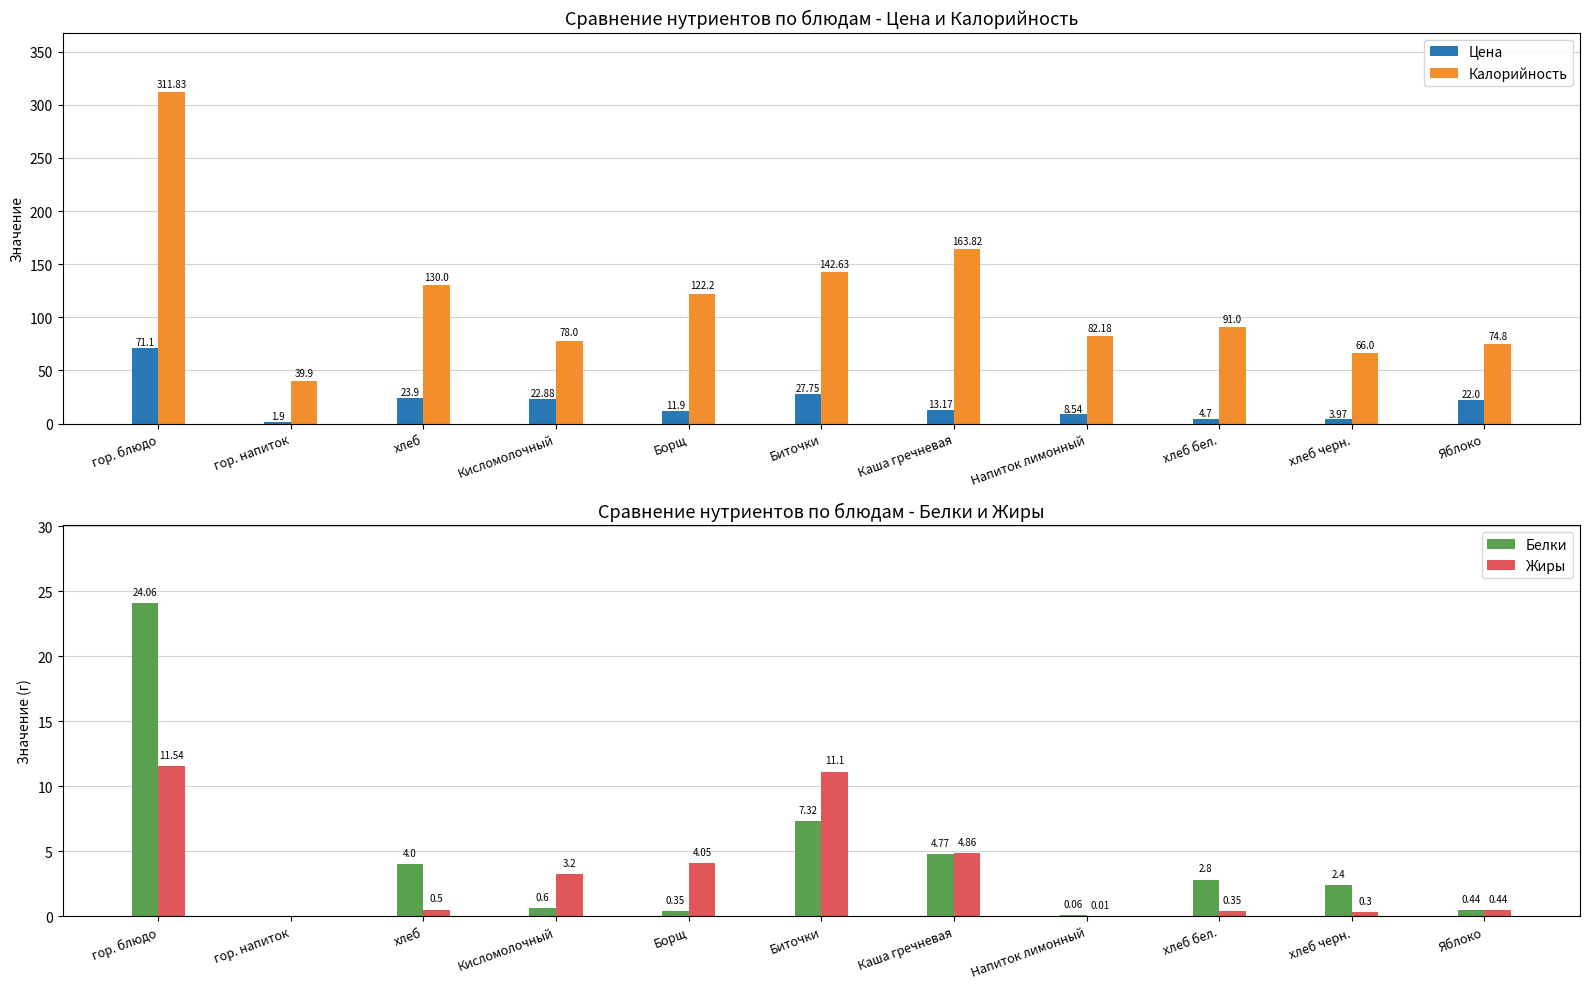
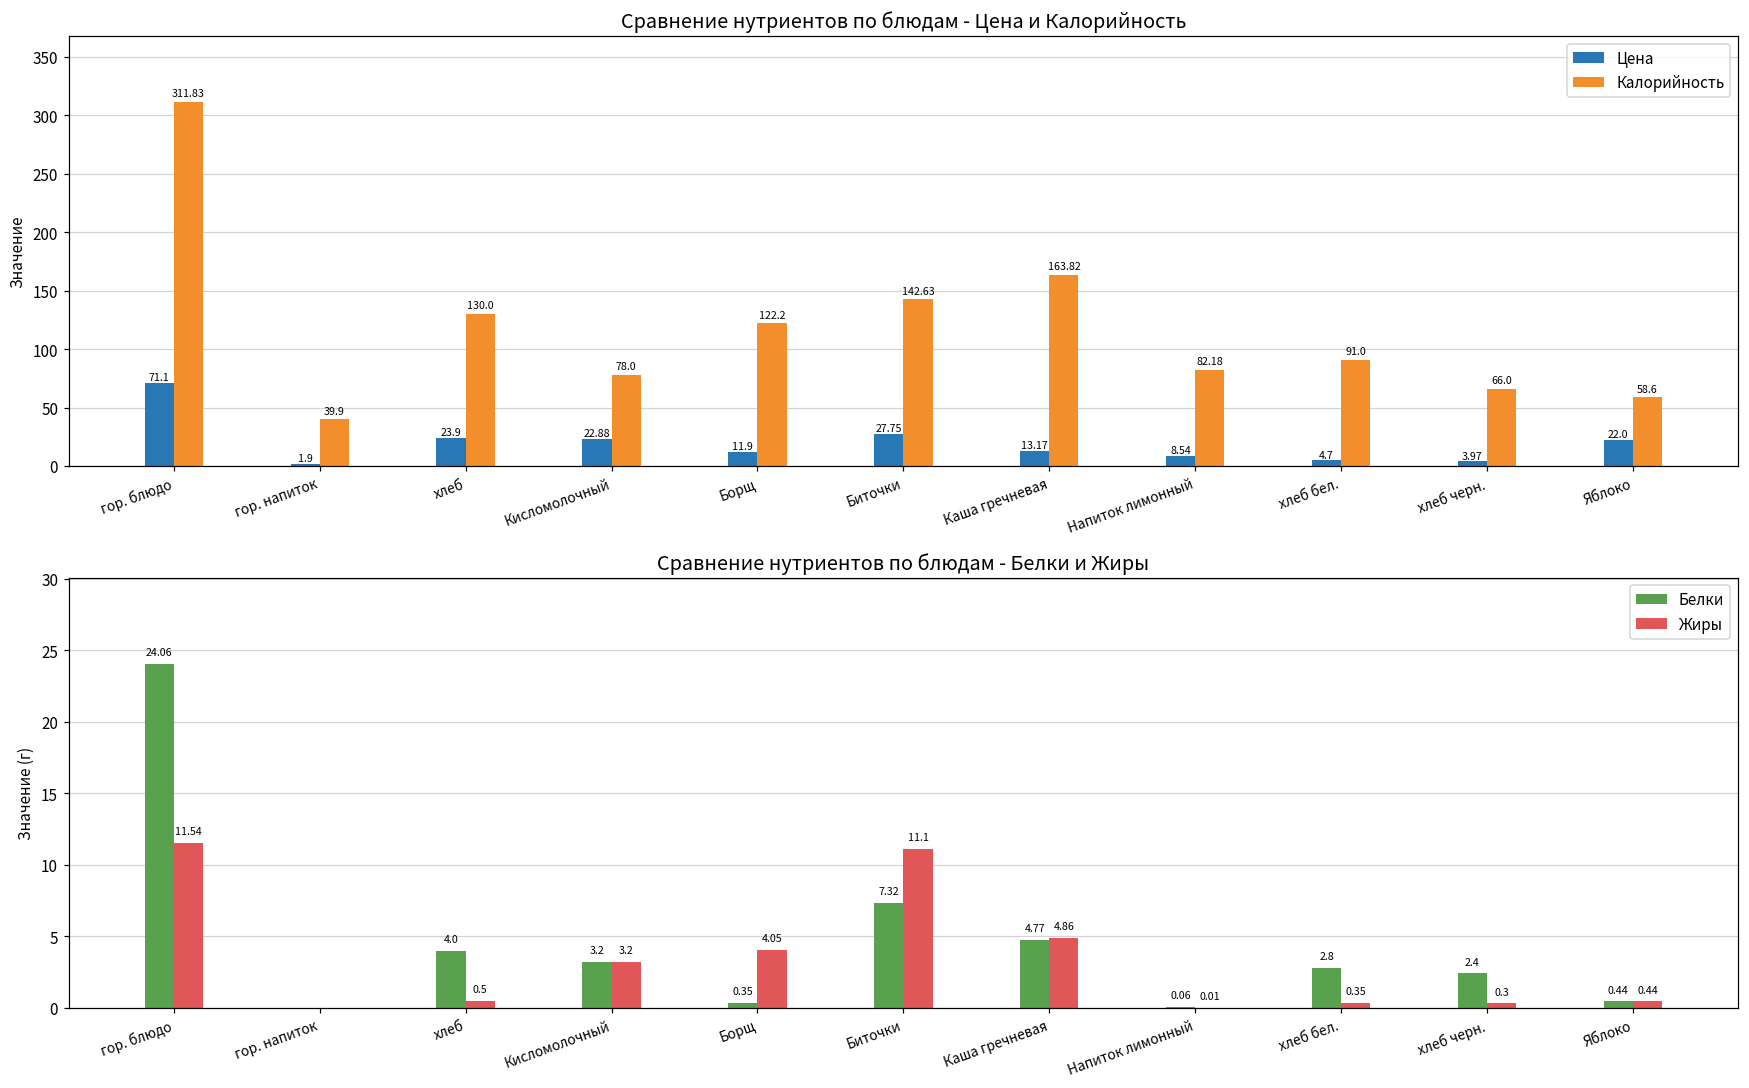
Сравнение нутриентов по блюдам - Цена и Калорийность, Калорийность, Яблоко: 74.8 -> 58.6
Сравнение нутриентов по блюдам - Белки и Жиры, Белки, Кисломолочный: 0.6 -> 3.2
